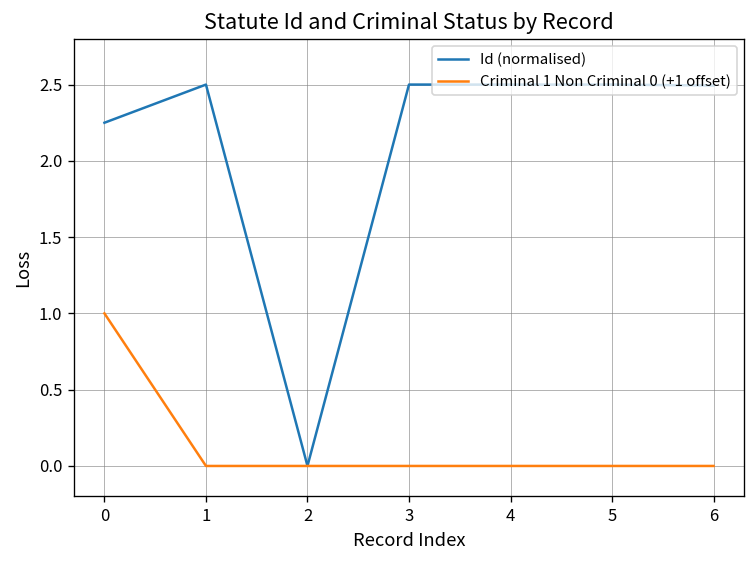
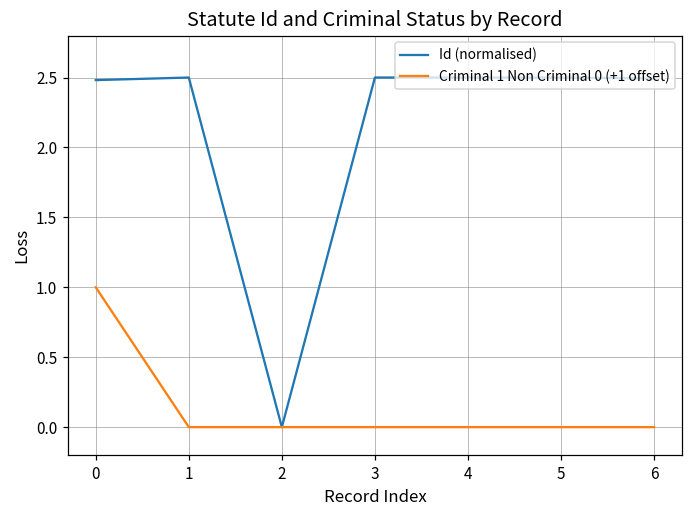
Id (normalised), 0: 2.25 -> 2.48
